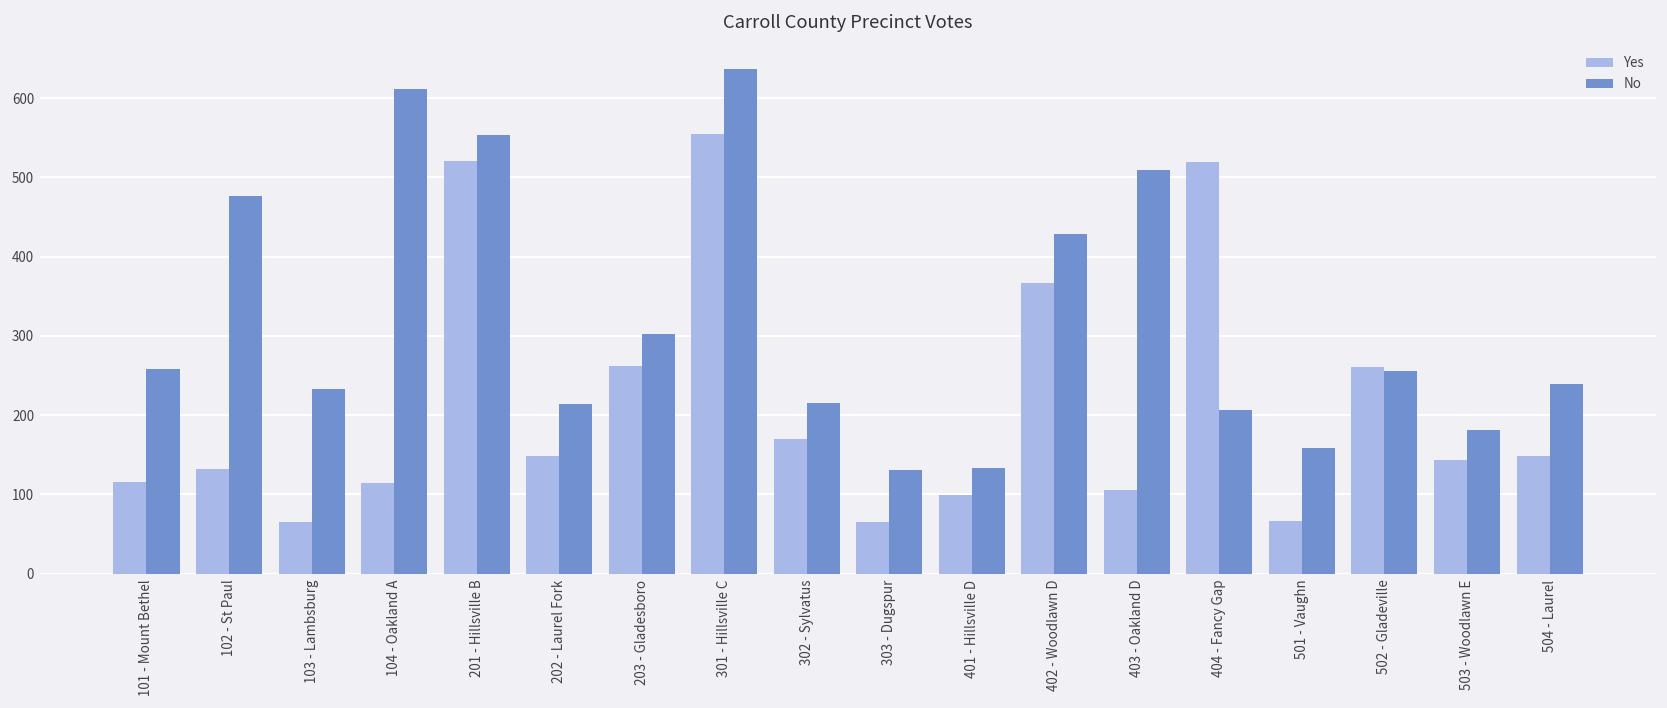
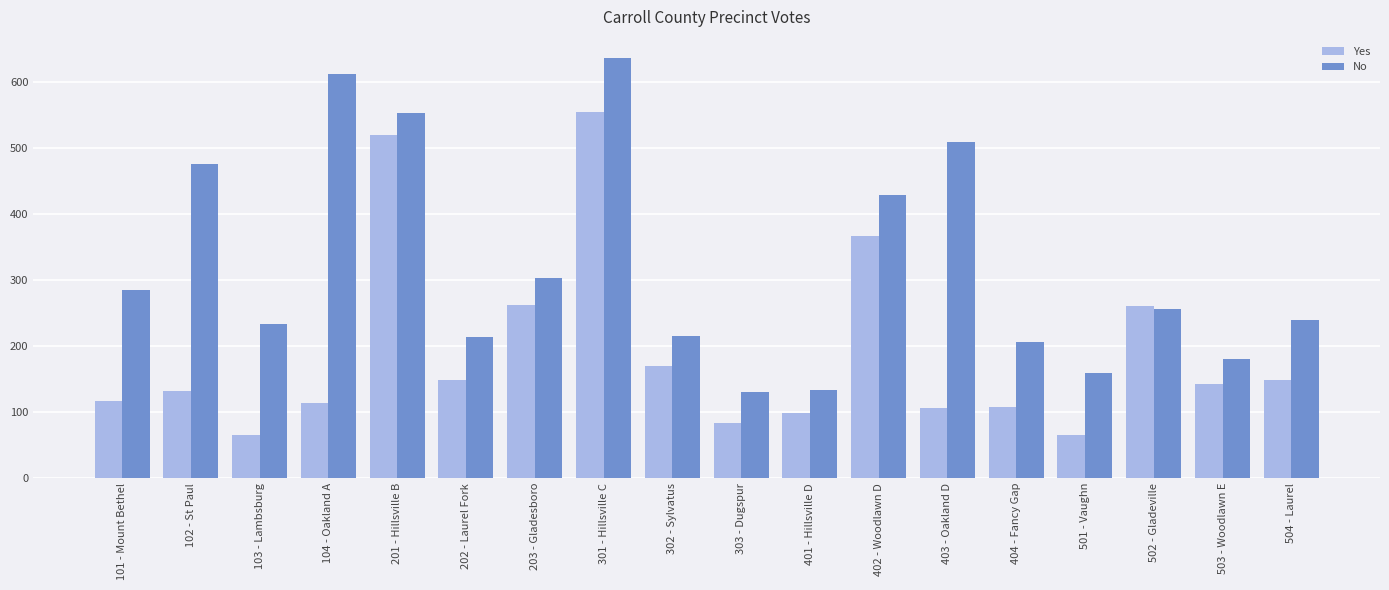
No, 101 - Mount Bethel: 260 -> 290
Yes, 303 - Dugspur: 70 -> 80
Yes, 404 - Fancy Gap: 520 -> 110
